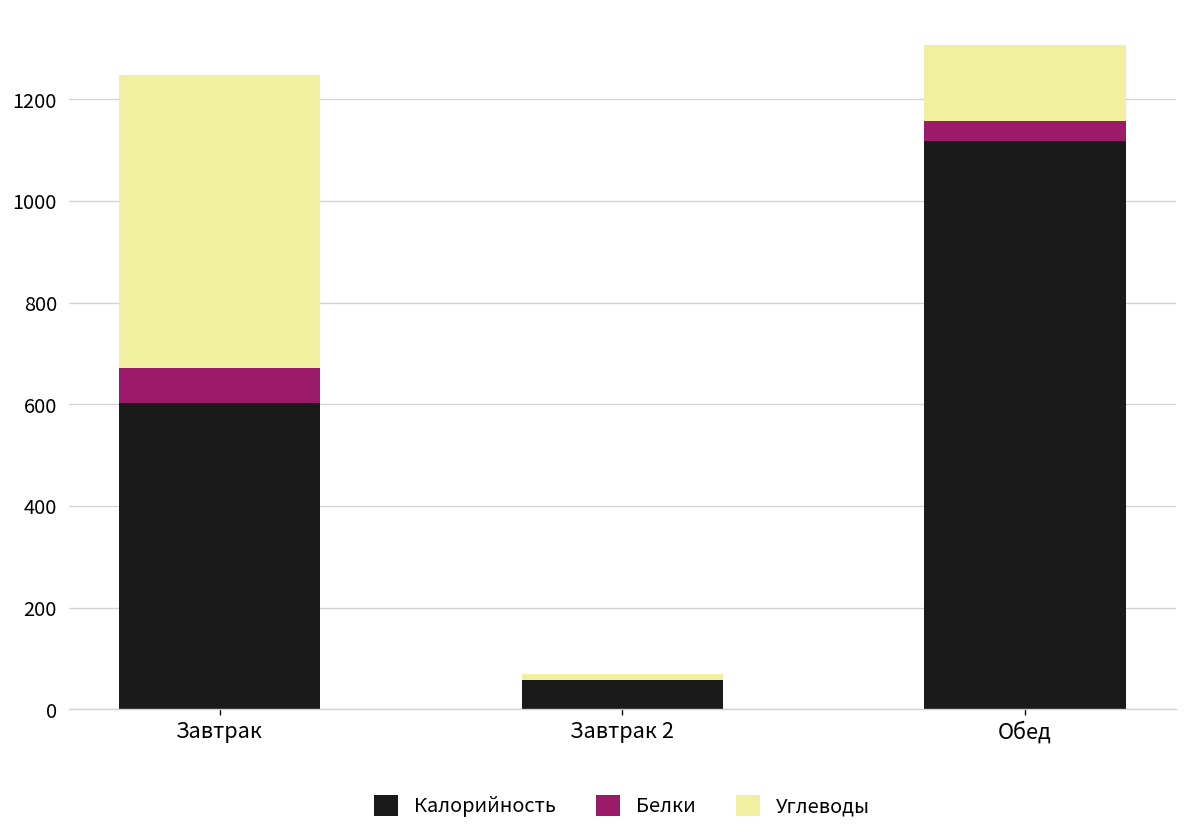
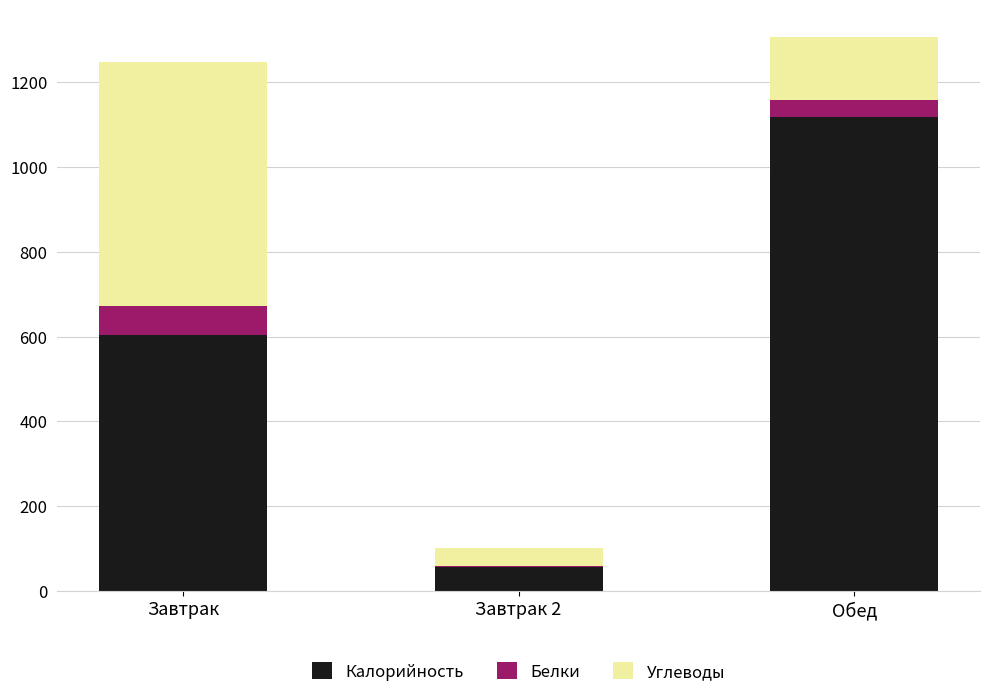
Углеводы, Завтрак 2: 10 -> 40
